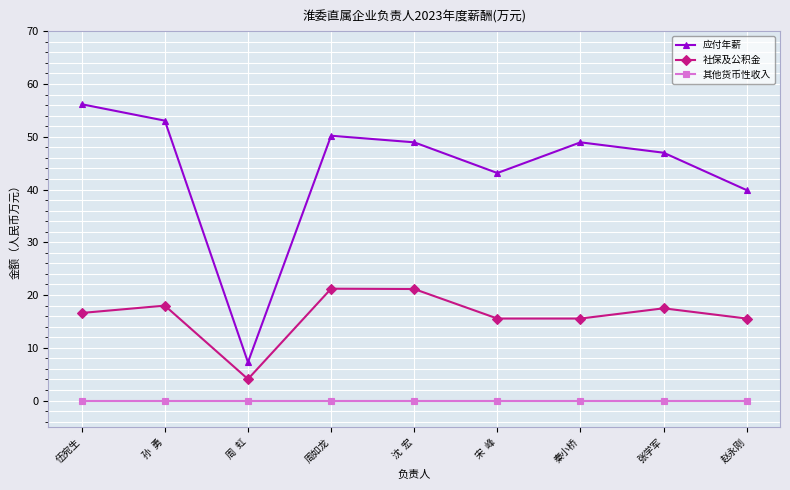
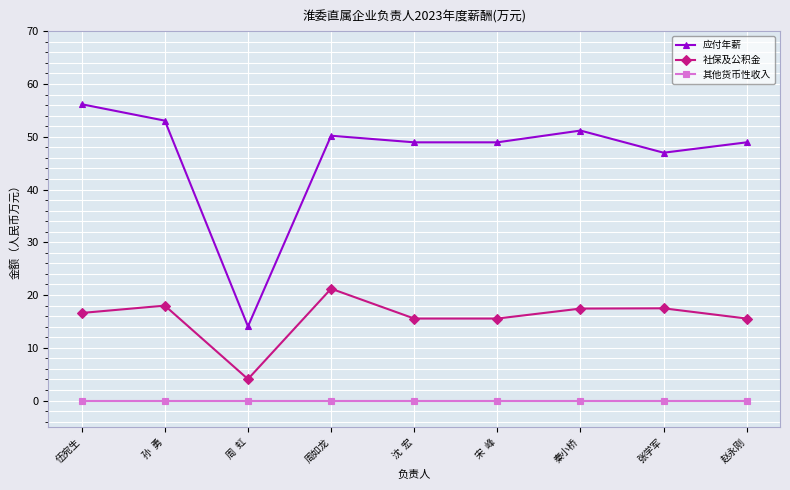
应付年薪, 周 虹: 7 -> 14
社保及公积金, 沈 宏: 21 -> 16
应付年薪, 宋 峰: 43 -> 49
应付年薪, 秦小桥: 49 -> 51
社保及公积金, 秦小桥: 16 -> 17
应付年薪, 赵永刚: 40 -> 49
